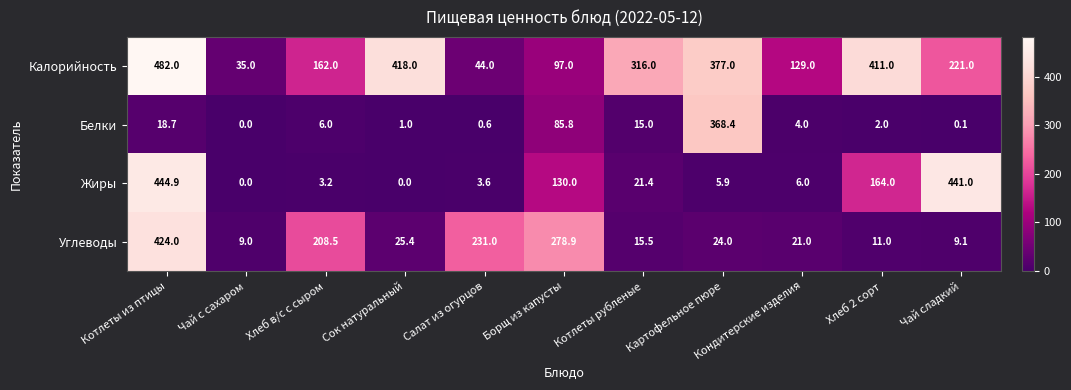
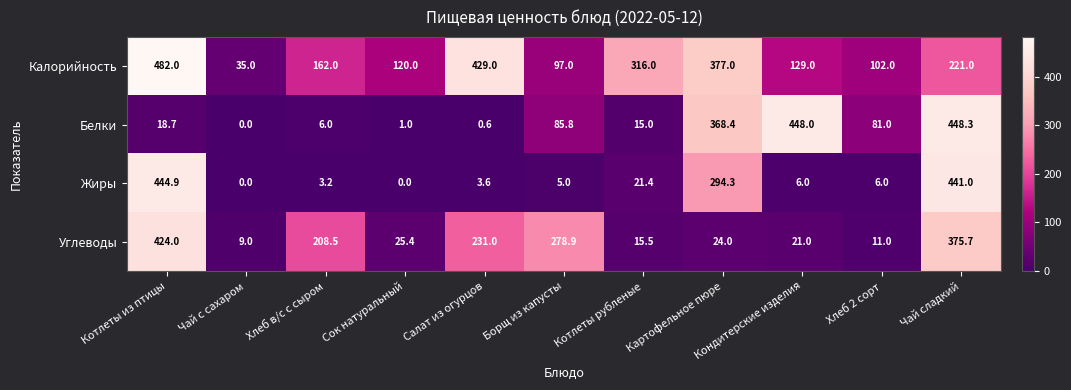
Калорийность, Сок натуральный: 418.0 -> 120.0
Калорийность, Салат из огурцов: 44.0 -> 429.0
Калорийность, Хлеб 2 сорт: 411.0 -> 102.0
Белки, Кондитерские изделия: 4.0 -> 448.0
Белки, Хлеб 2 сорт: 2.0 -> 81.0
Белки, Чай сладкий: 0.1 -> 448.3
Жиры, Борщ из капусты: 130.0 -> 5.0
Жиры, Картофельное пюре: 5.9 -> 294.3
Жиры, Хлеб 2 сорт: 164.0 -> 6.0
Углеводы, Чай сладкий: 9.1 -> 375.7
